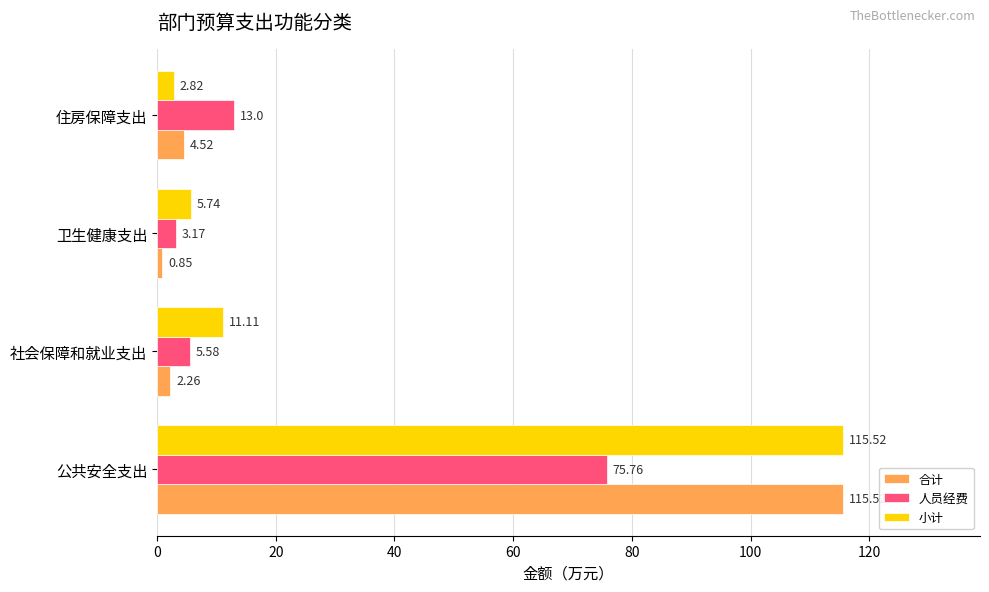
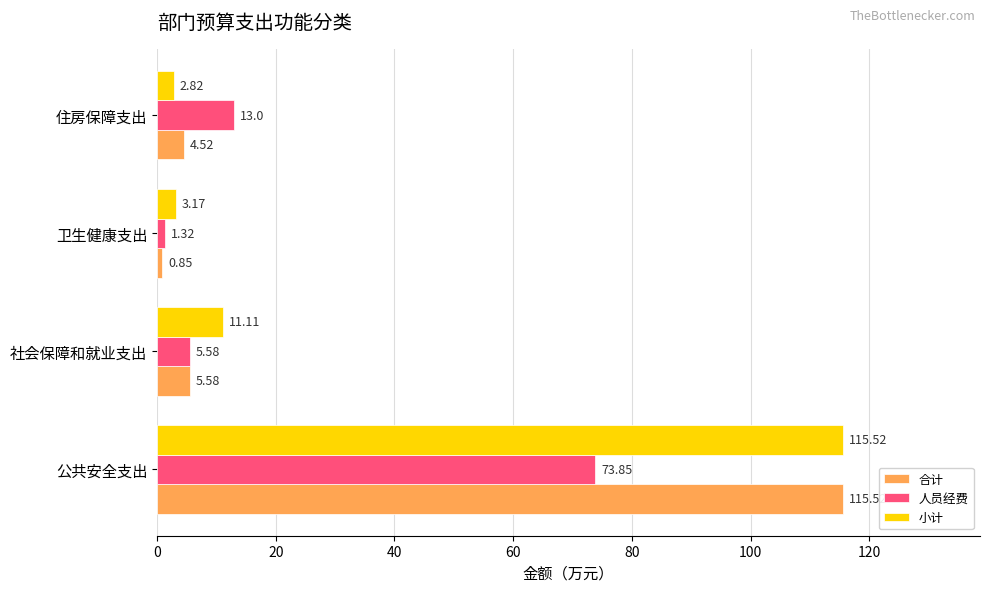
小计, 卫生健康支出: 5.74 -> 3.17
人员经费, 卫生健康支出: 3.17 -> 1.32
合计, 社会保障和就业支出: 2.26 -> 5.58
人员经费, 公共安全支出: 75.76 -> 73.85
